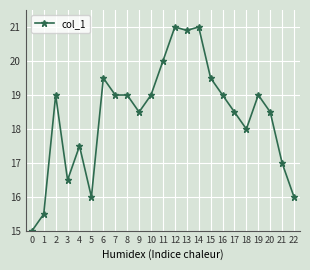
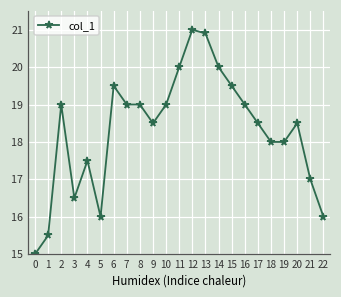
14: 21 -> 20
19: 19 -> 18
